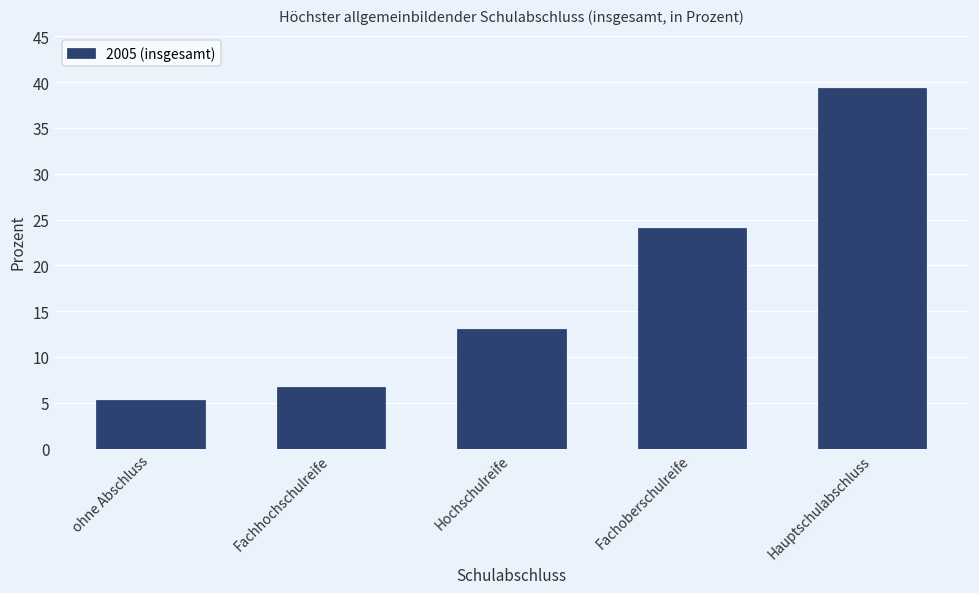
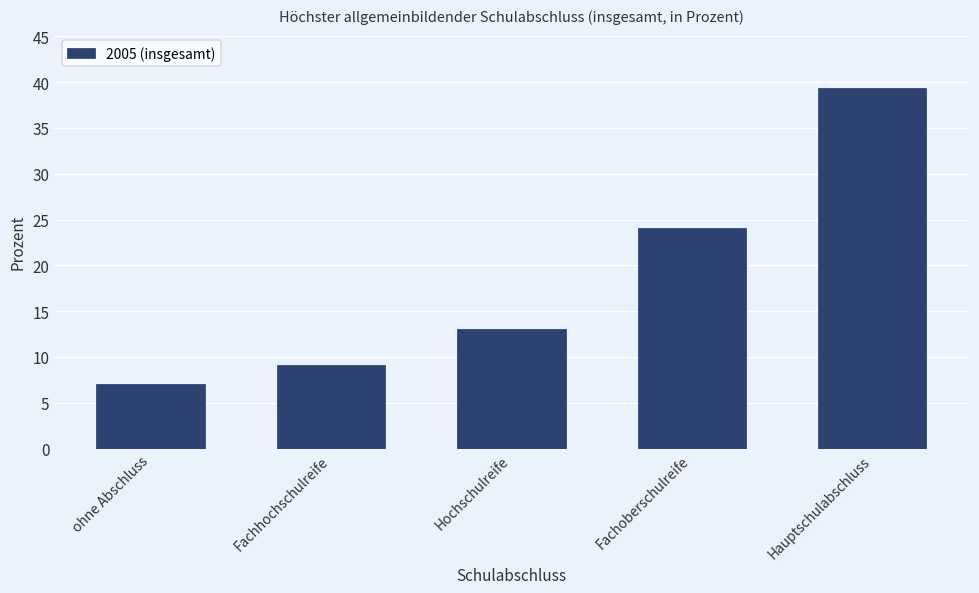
ohne Abschluss: 5 -> 7
Fachhochschulreife: 7 -> 9
